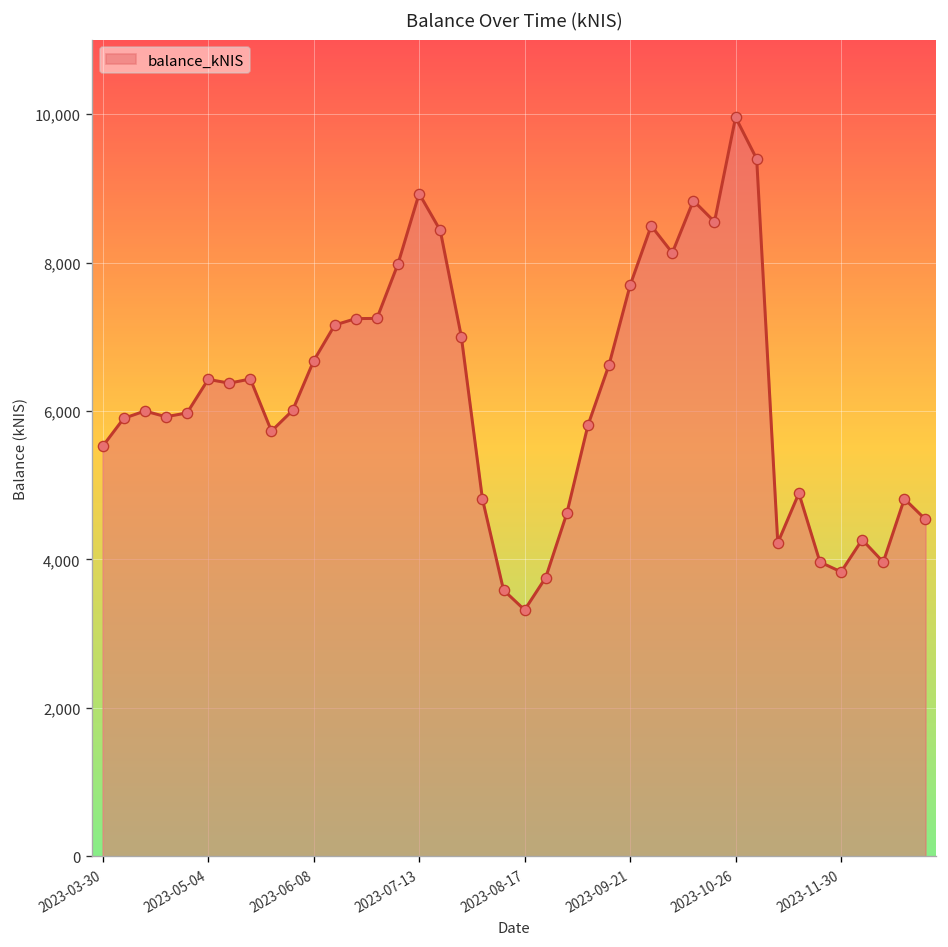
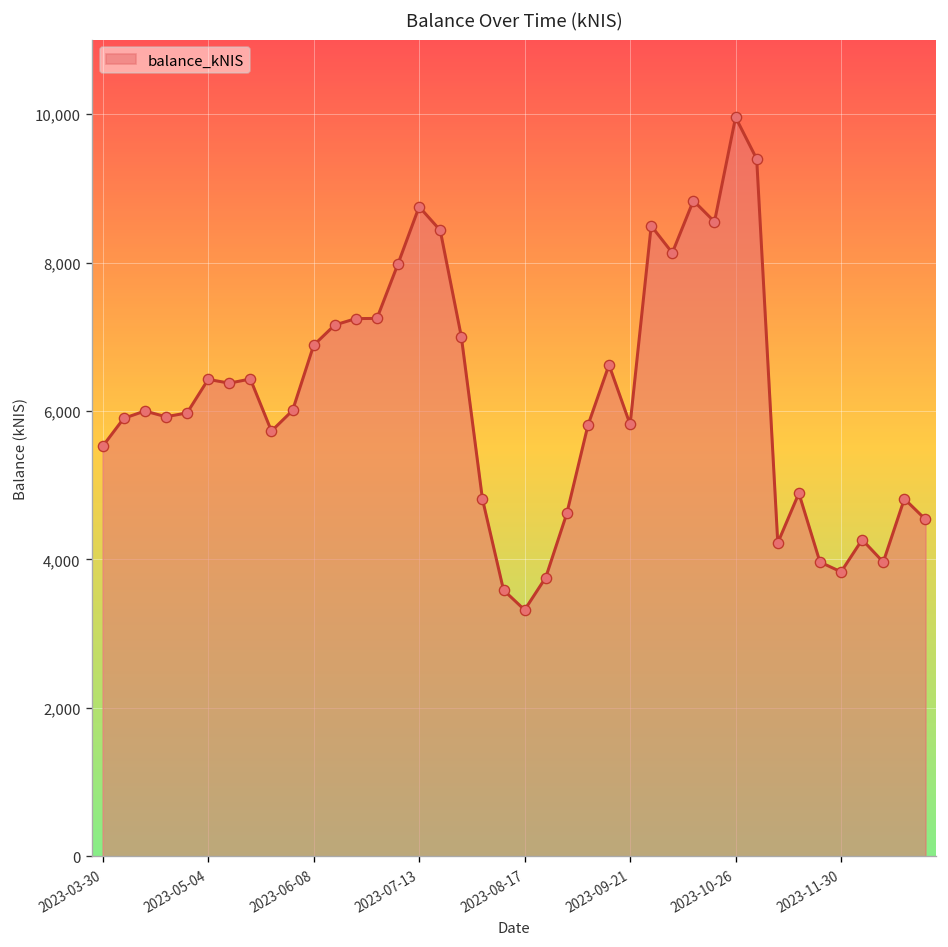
2023-06-08: 6,700 -> 6,900
2023-07-13: 8,900 -> 8,800
2023-09-21: 7,700 -> 5,800
